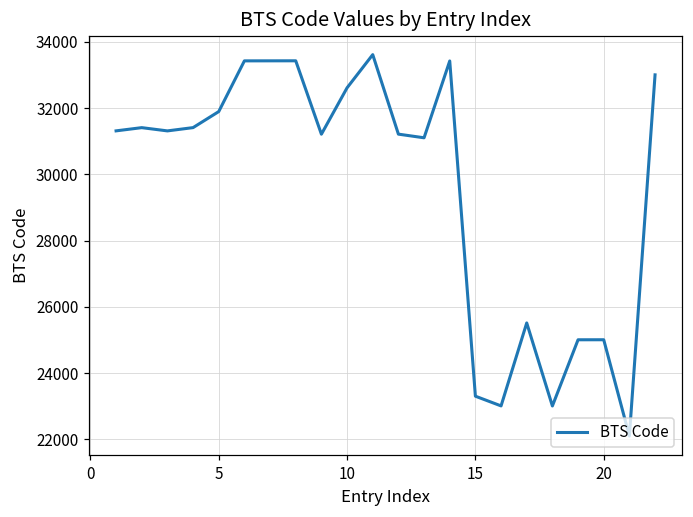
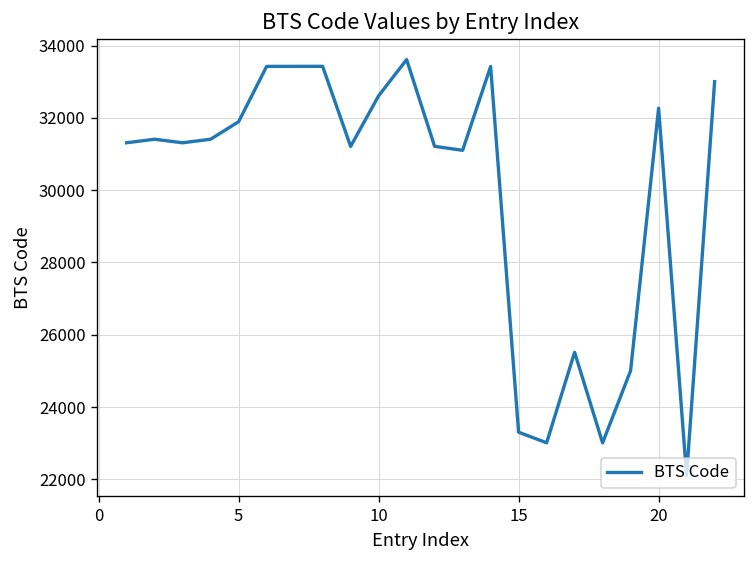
20: 25000 -> 32300
